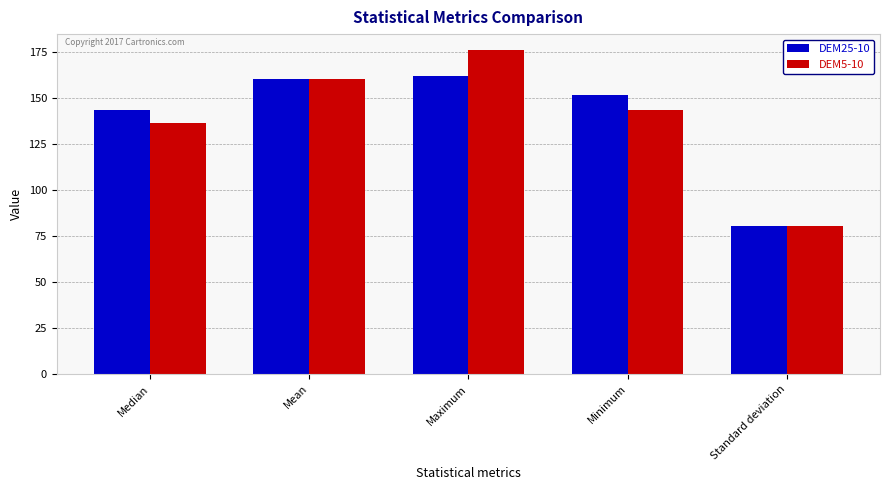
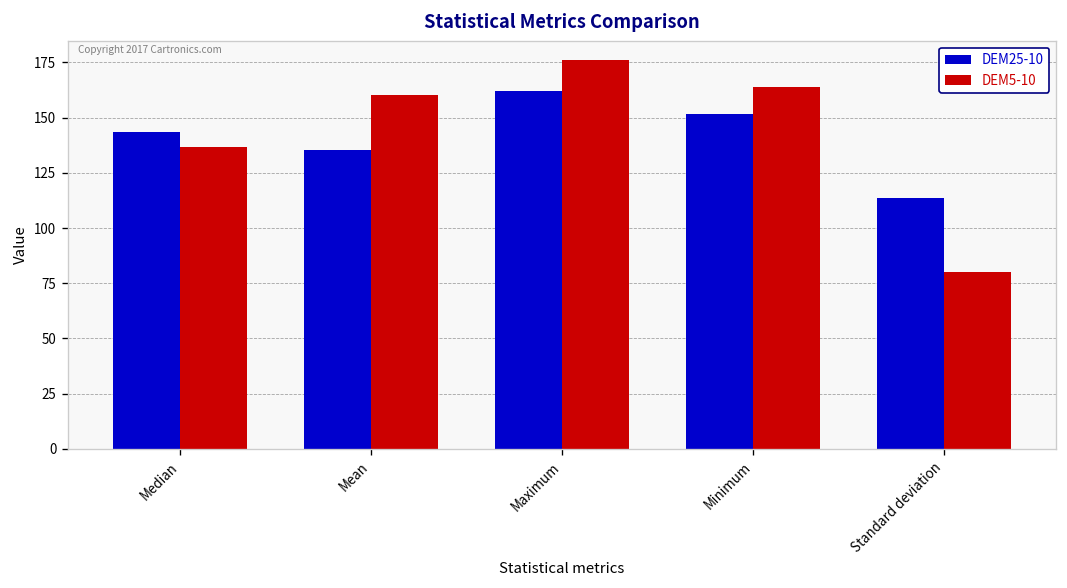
DEM25-10, Mean: 160 -> 135
DEM5-10, Minimum: 143 -> 164
DEM25-10, Standard deviation: 80 -> 114
